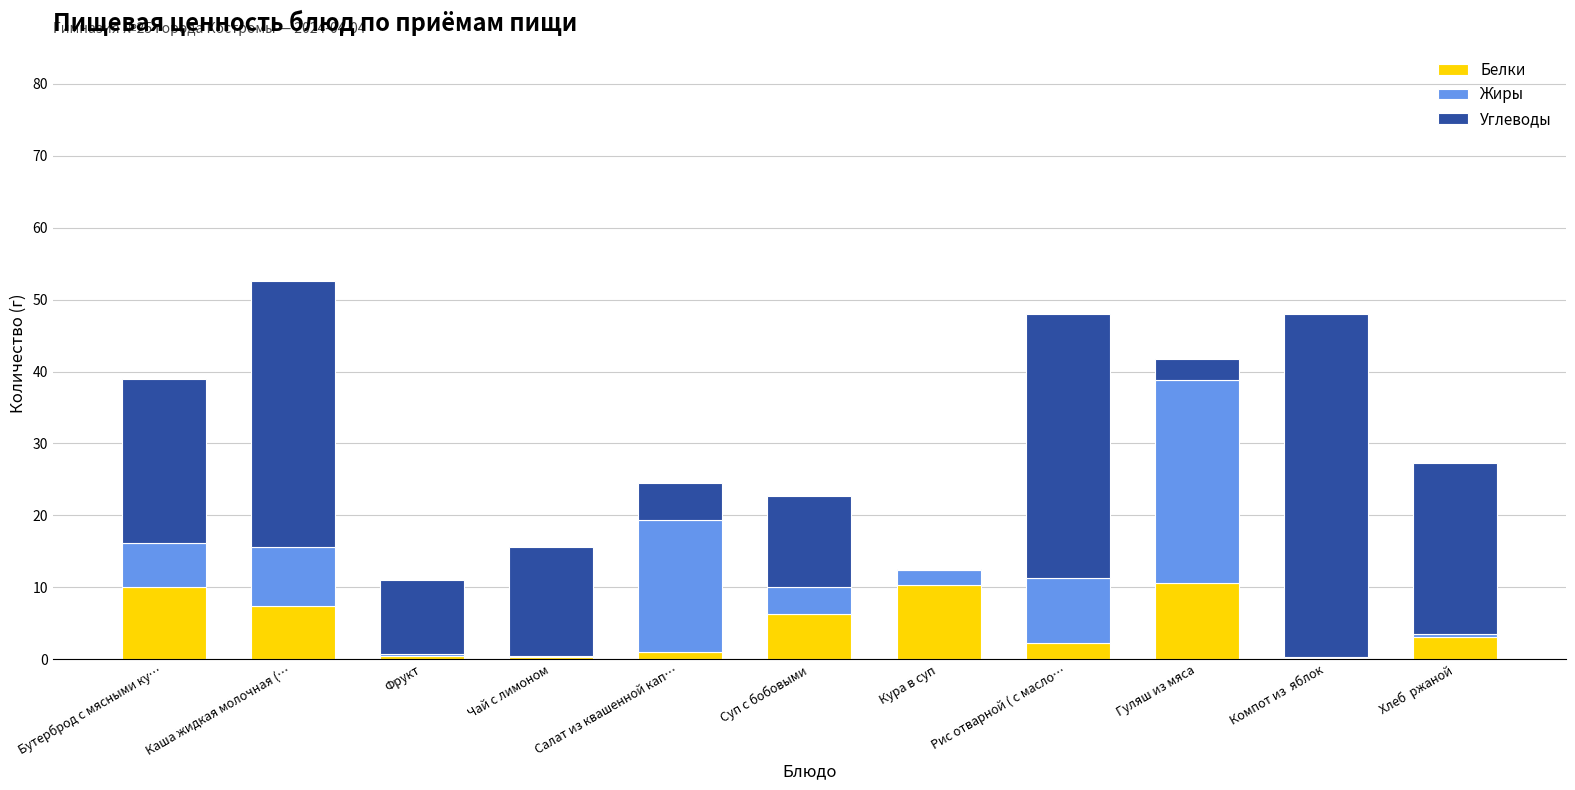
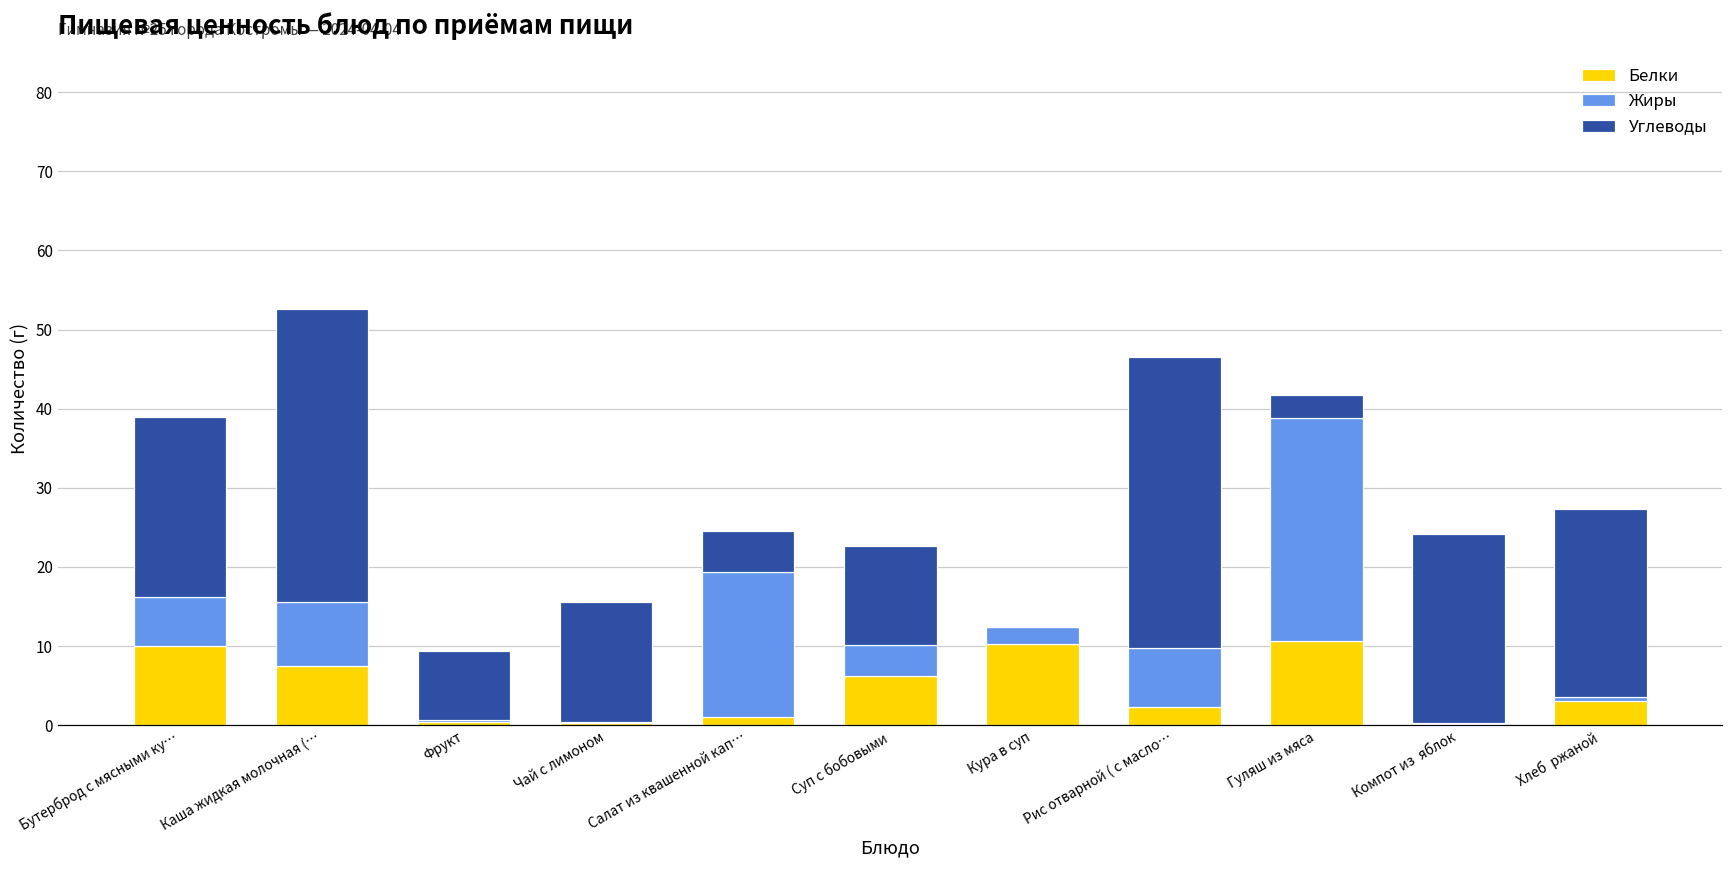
Углеводы, Фрукт: 10 -> 9
Жиры, Рис отварной ( с масло…: 9 -> 8
Углеводы, Компот из яблок: 48 -> 24
